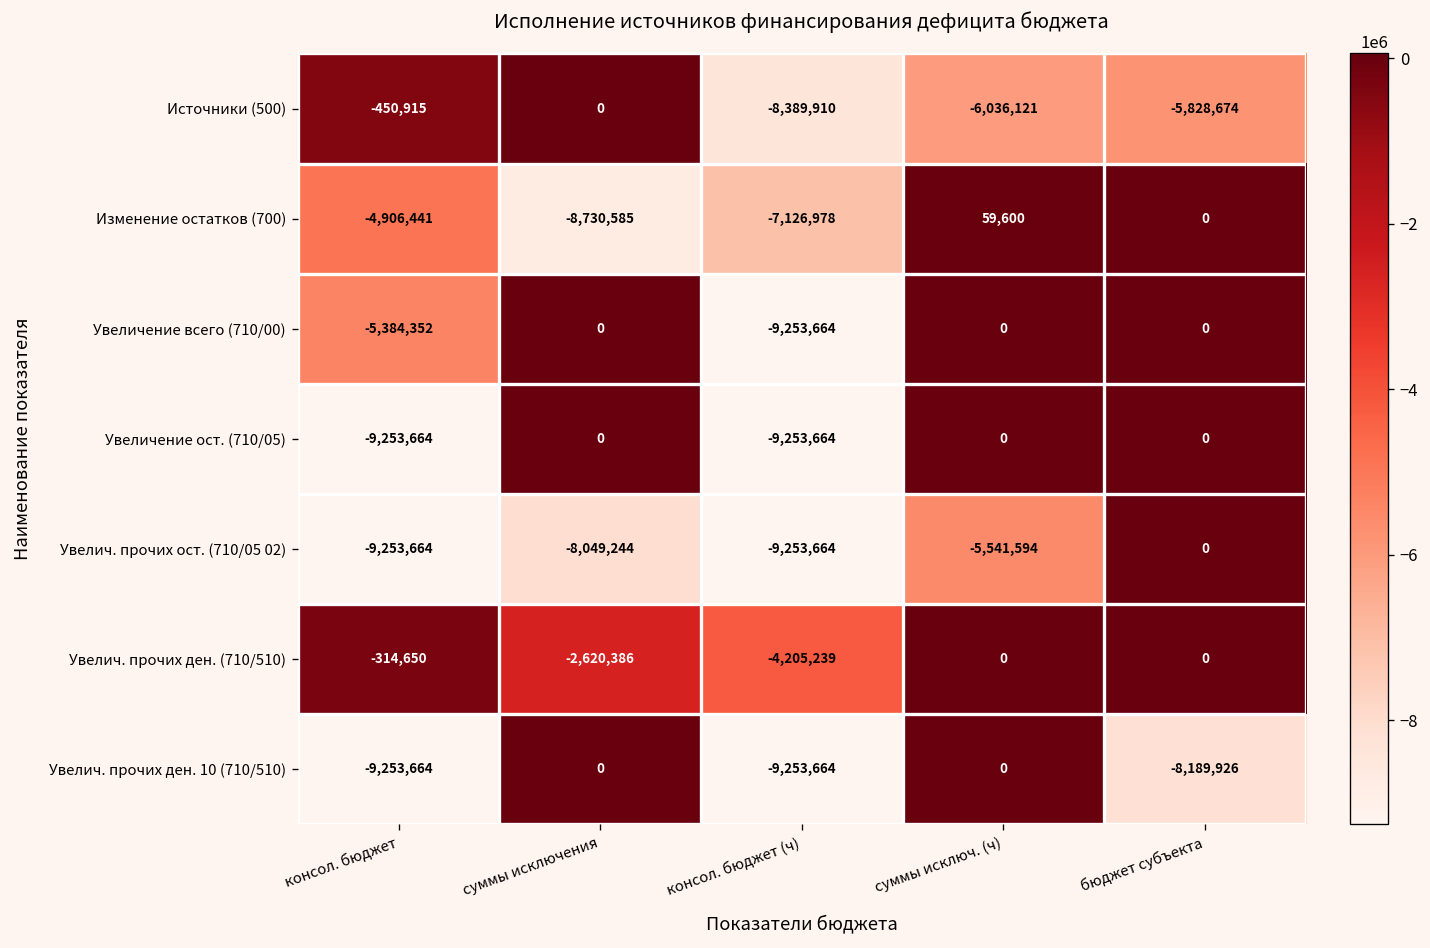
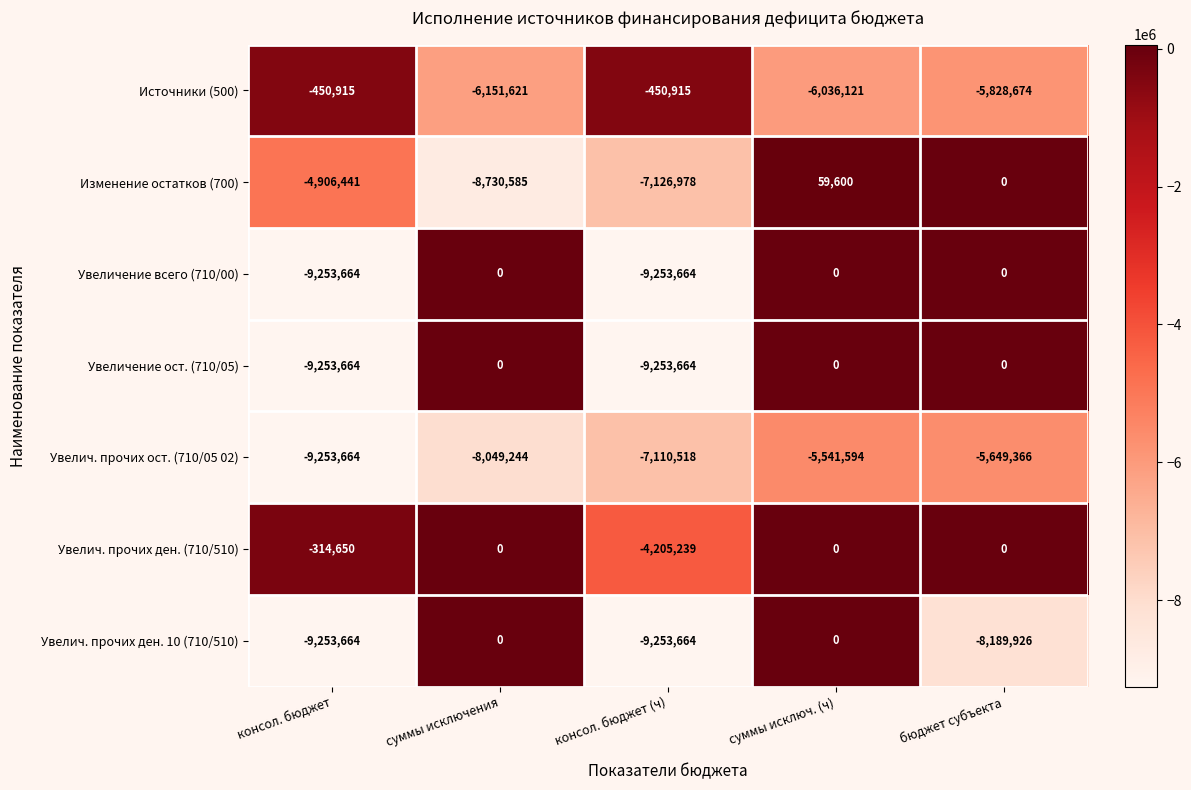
Источники (500), суммы исключения: 0 -> -6,151,621
Источники (500), консол. бюджет (ч): -8,389,910 -> -450,915
Увеличение всего (710/00), консол. бюджет: -5,384,352 -> -9,253,664
Увелич. прочих ост. (710/05 02), консол. бюджет (ч): -9,253,664 -> -7,110,518
Увелич. прочих ост. (710/05 02), бюджет субъекта: 0 -> -5,649,366
Увелич. прочих ден. (710/510), суммы исключения: -2,620,386 -> 0
